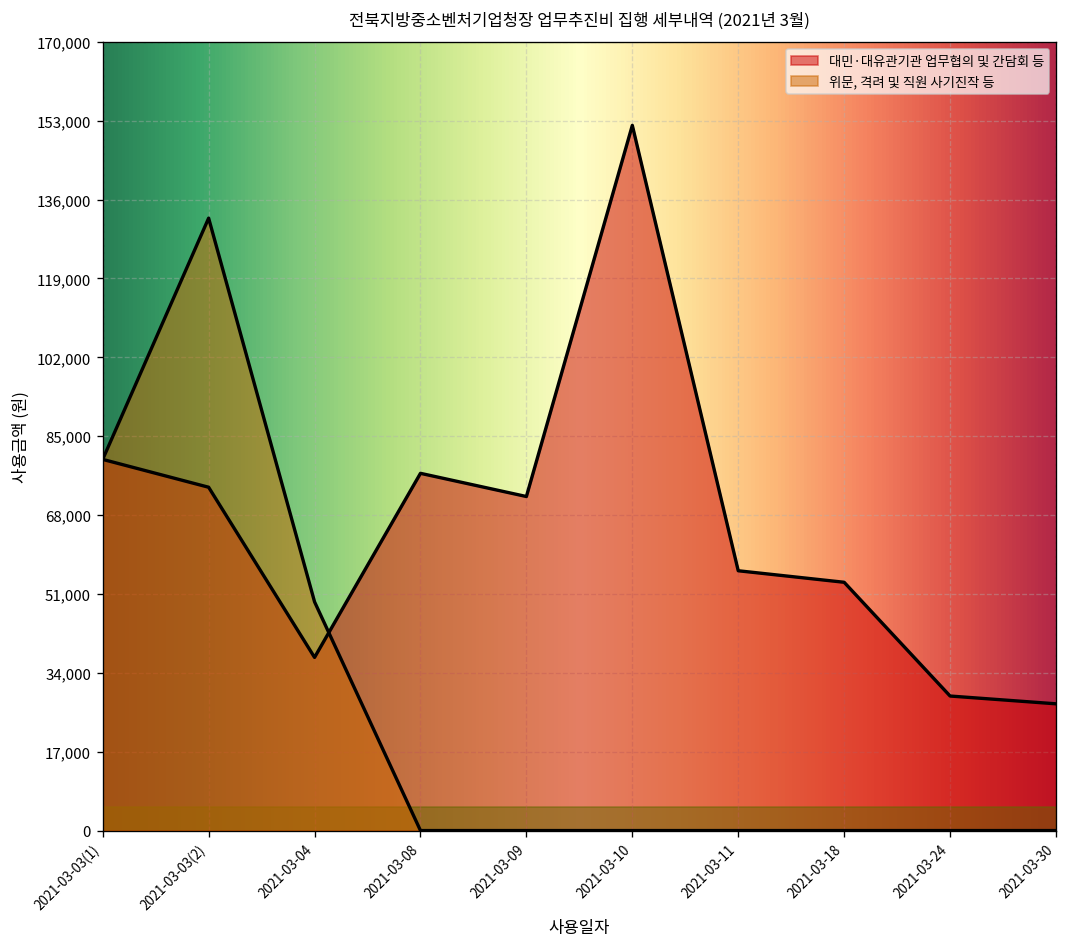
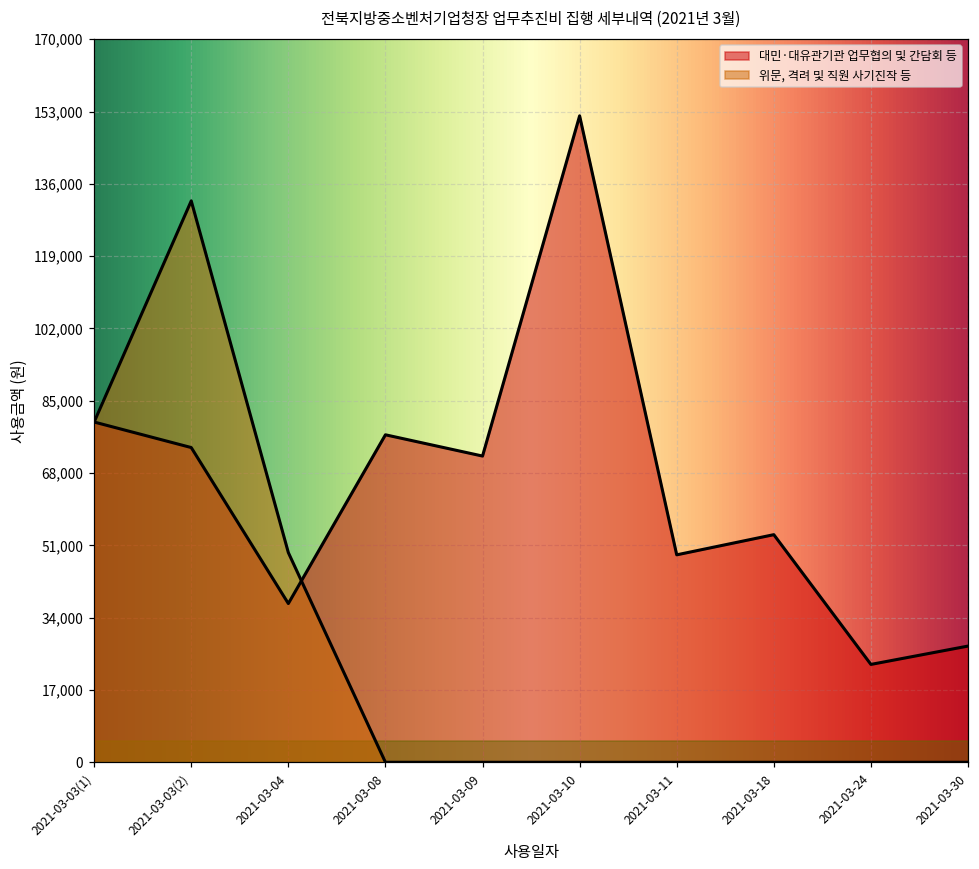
대민·대유관기관 업무협의 및 간담회 등, 2021-03-11: 56,000 -> 49,000
대민·대유관기관 업무협의 및 간담회 등, 2021-03-24: 29,000 -> 23,000
